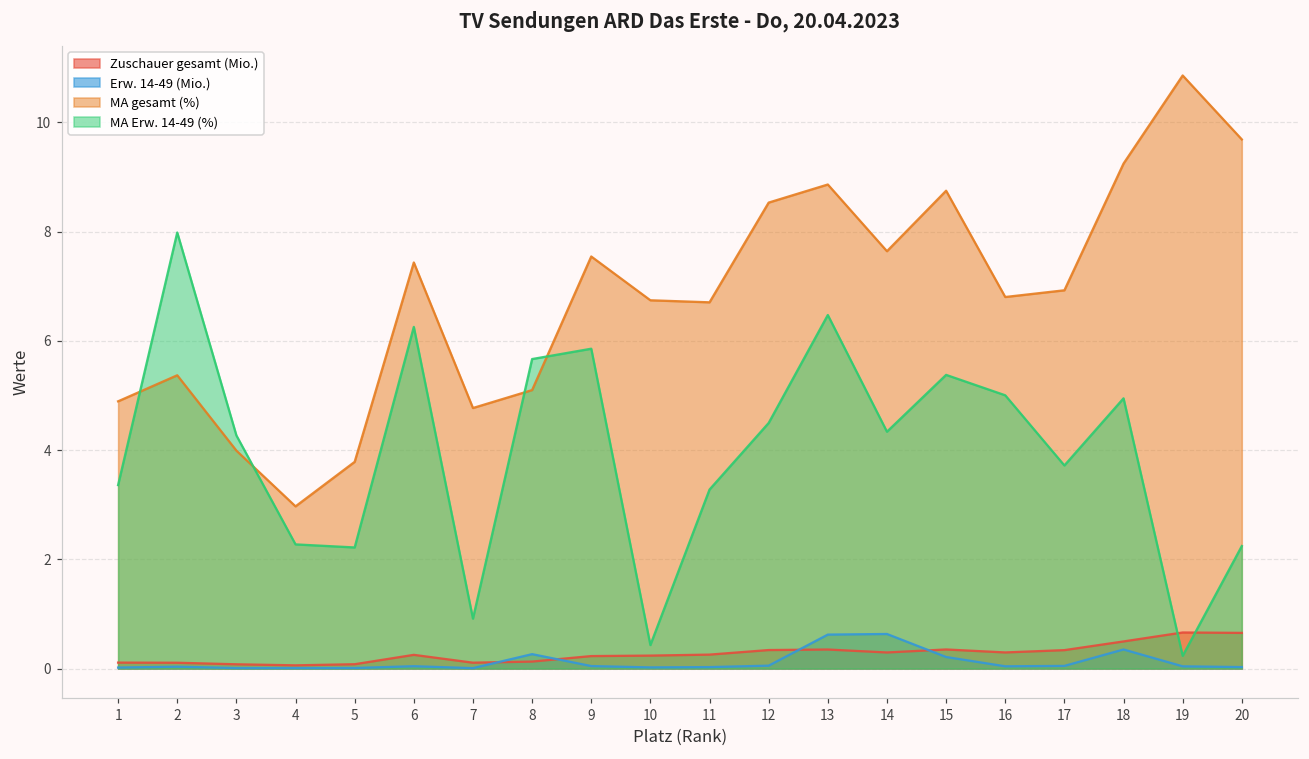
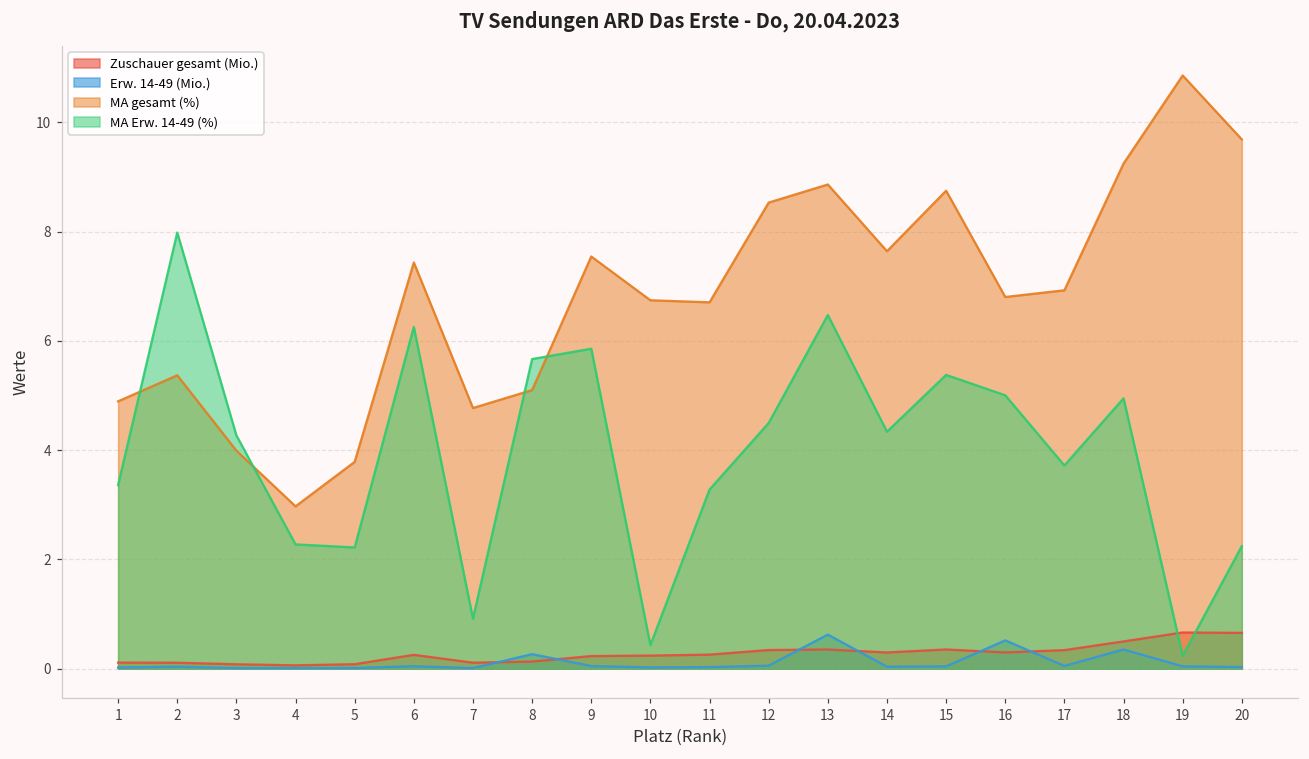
Erw. 14-49 (Mio.), 14: 0.6 -> 0.0
Erw. 14-49 (Mio.), 15: 0.2 -> 0.0
Erw. 14-49 (Mio.), 16: 0.0 -> 0.5
